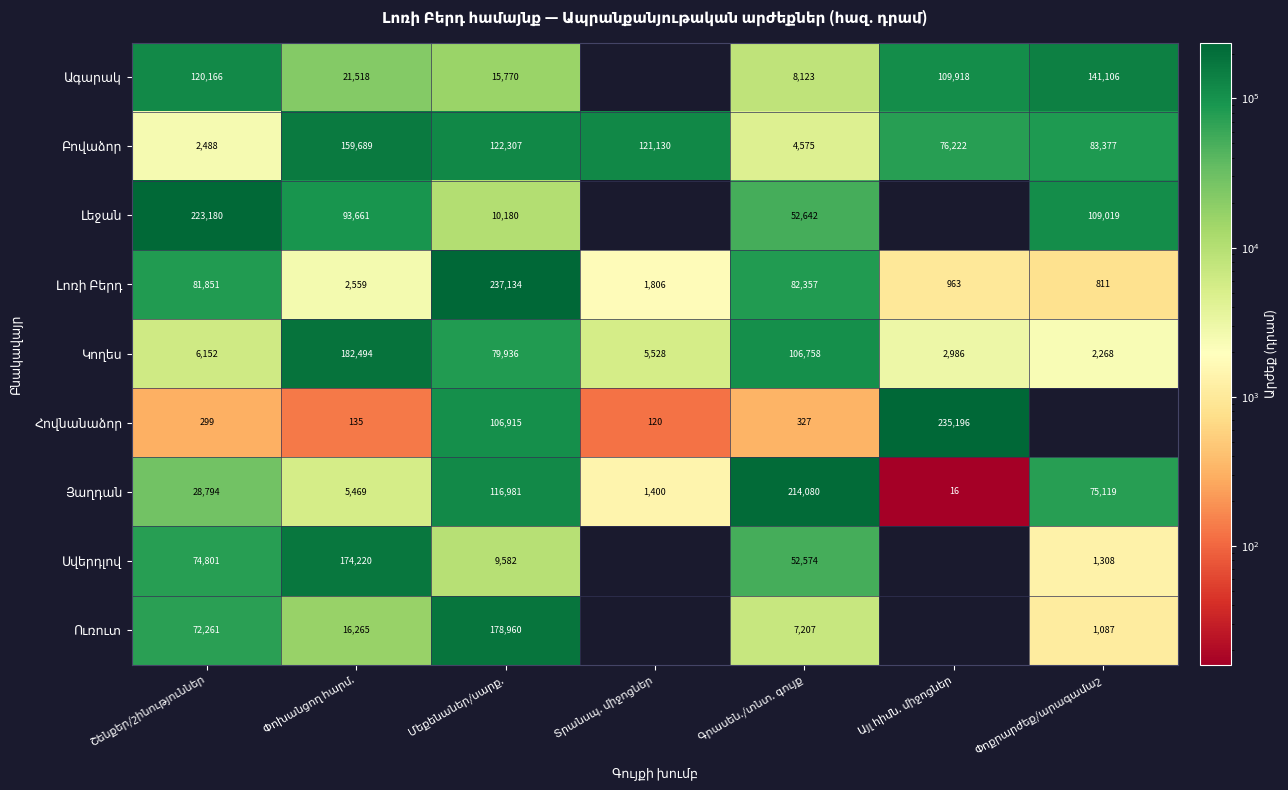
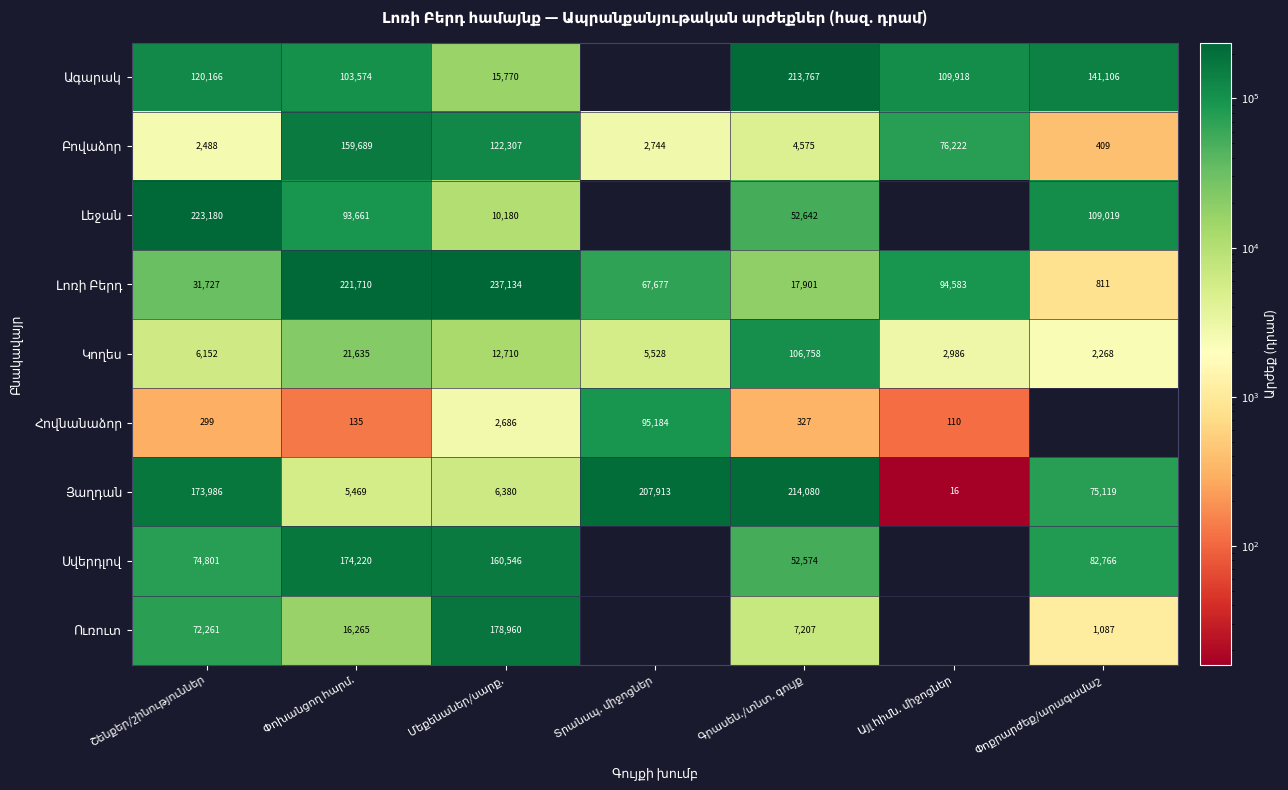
Ագարակ, Փոխանցող հարմ.: 21,518 -> 103,574
Ագարակ, Գրասեն./տնտ. գույք: 8,123 -> 213,767
Բովաձոր, Տրանսպ. միջոցներ: 121,130 -> 2,744
Բովաձոր, Փոքրարժեք/արագամաշ: 83,377 -> 409
Լոռի Բերդ, Շենքեր/շինություններ: 81,851 -> 31,727
Լոռի Բերդ, Փոխանցող հարմ.: 2,559 -> 221,710
Լոռի Բերդ, Տրանսպ. միջոցներ: 1,806 -> 67,677
Լոռի Բերդ, Գրասեն./տնտ. գույք: 82,357 -> 17,901
Լոռի Բերդ, Այլ հիմն. միջոցներ: 963 -> 94,583
Կողես, Փոխանցող հարմ.: 182,494 -> 21,635
Կողես, Մեքենաներ/սարք.: 79,936 -> 12,710
Հովնանաձոր, Մեքենաներ/սարք.: 106,915 -> 2,686
Հովնանաձոր, Տրանսպ. միջոցներ: 120 -> 95,184
Հովնանաձոր, Այլ հիմն. միջոցներ: 235,196 -> 110
Յաղդան, Շենքեր/շինություններ: 28,794 -> 173,986
Յաղդան, Մեքենաներ/սարք.: 116,981 -> 6,380
Յաղդան, Տրանսպ. միջոցներ: 1,400 -> 207,913
Սվերդլով, Մեքենաներ/սարք.: 9,582 -> 160,546
Սվերդլով, Փոքրարժեք/արագամաշ: 1,308 -> 82,766
